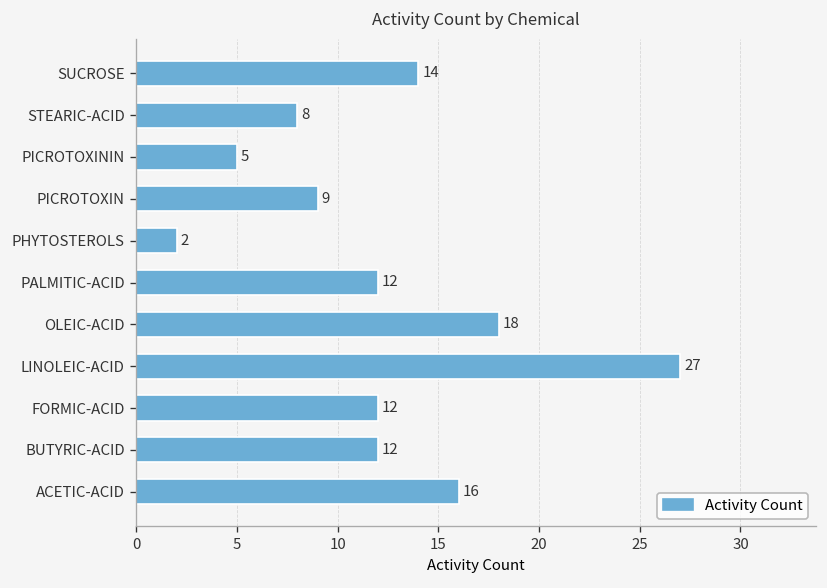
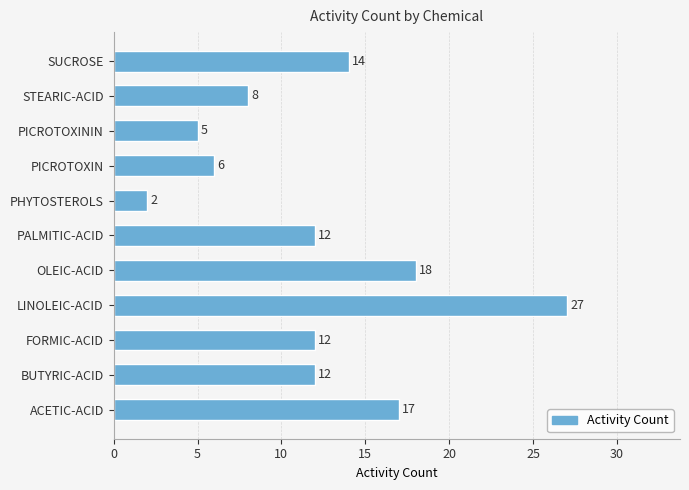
PICROTOXIN: 9 -> 6
ACETIC-ACID: 16 -> 17
